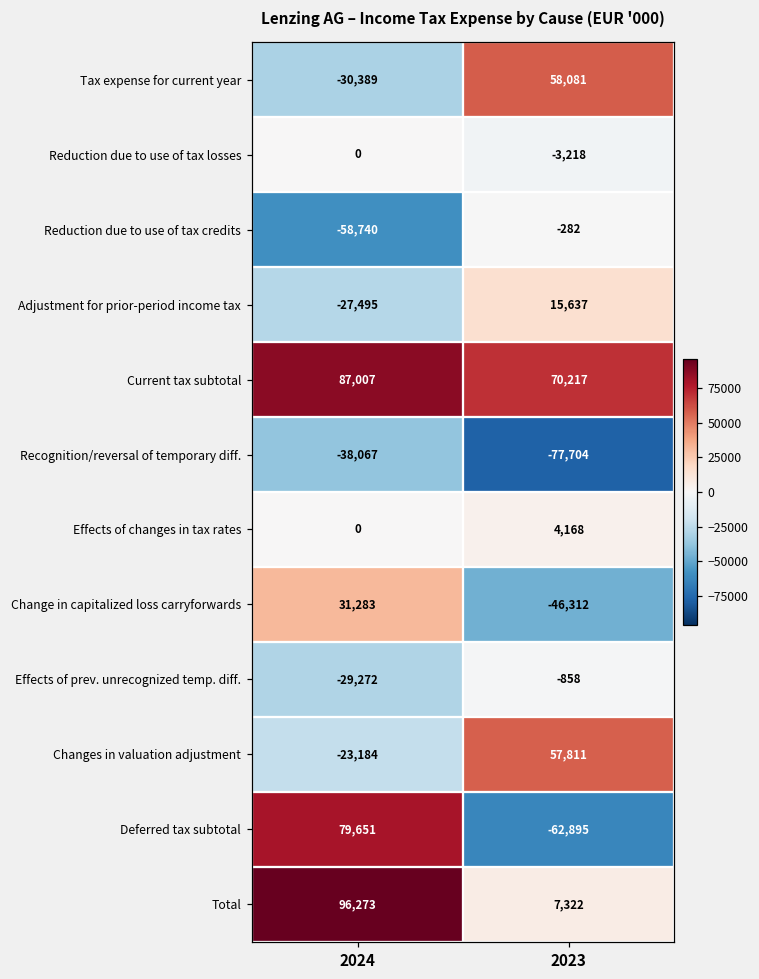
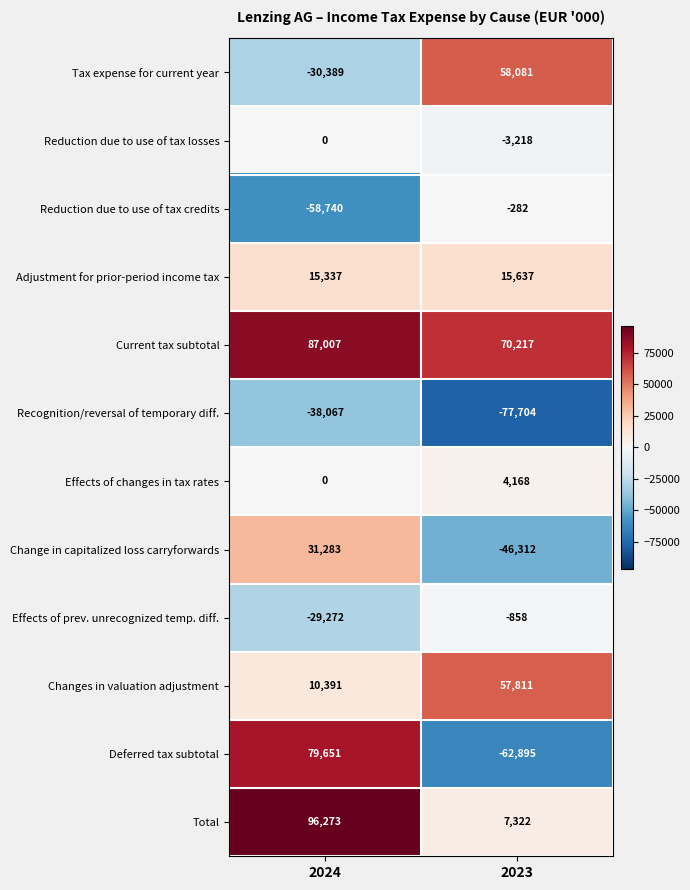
Adjustment for prior-period income tax, 2024: -27,495 -> 15,337
Changes in valuation adjustment, 2024: -23,184 -> 10,391
